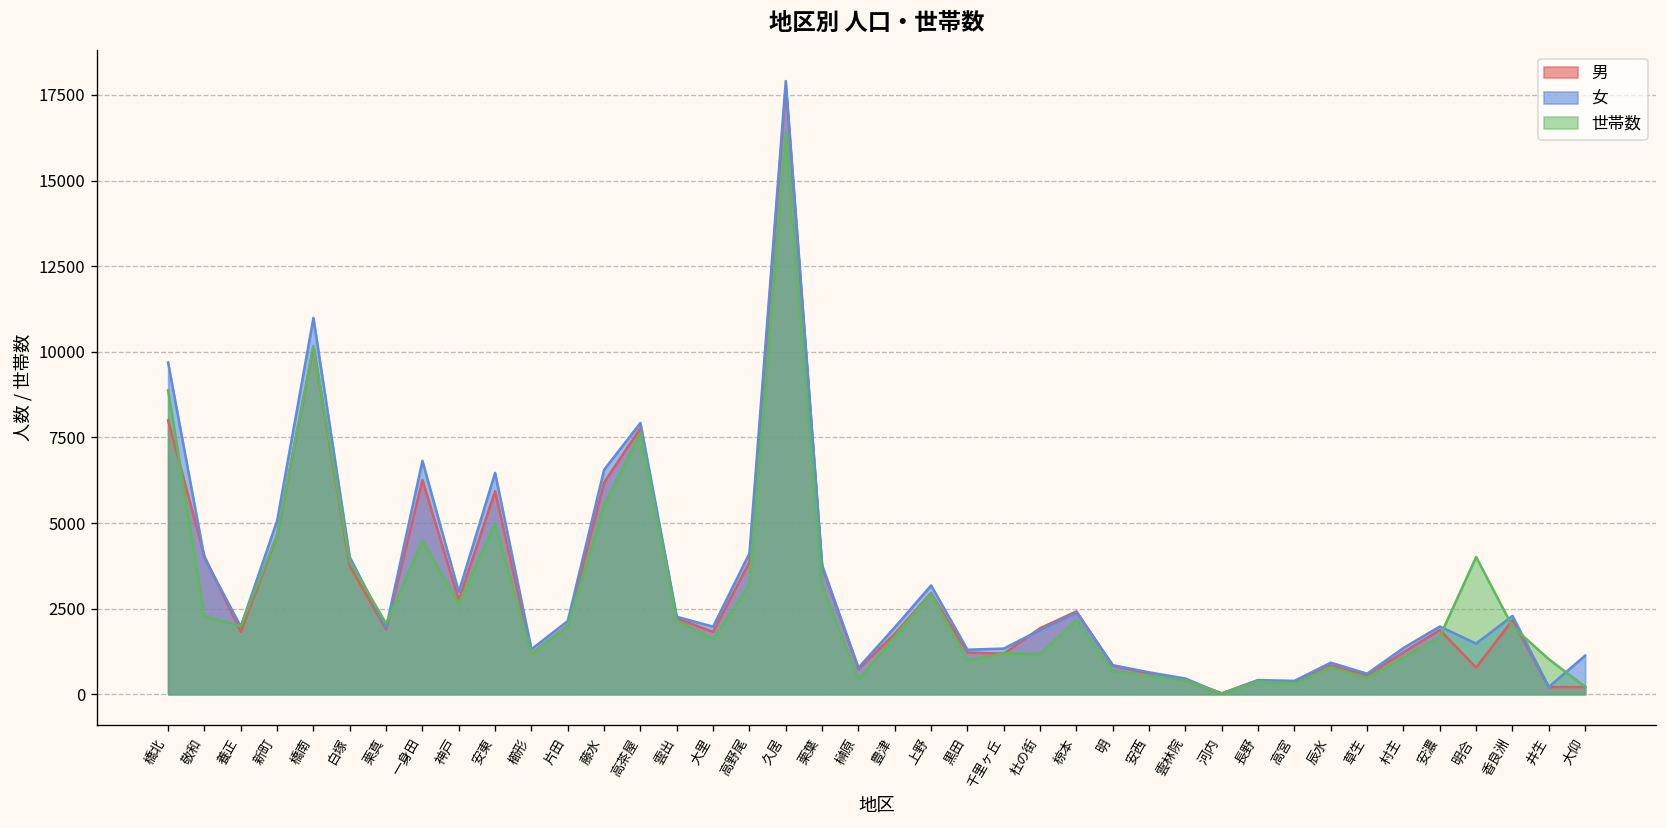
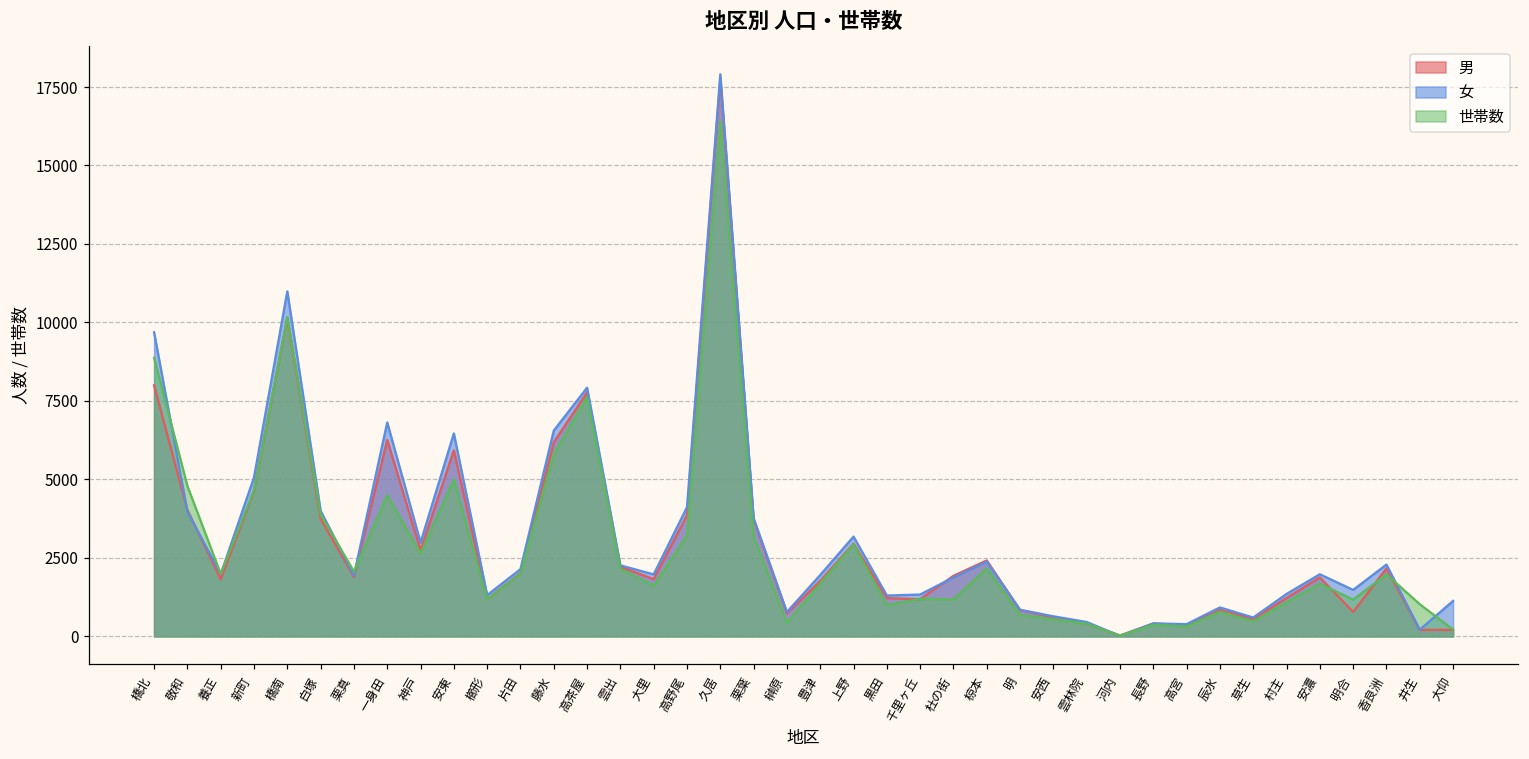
世帯数, 敬和: 2300 -> 4800
世帯数, 藤水: 5500 -> 5800
世帯数, 明合: 4000 -> 1200
